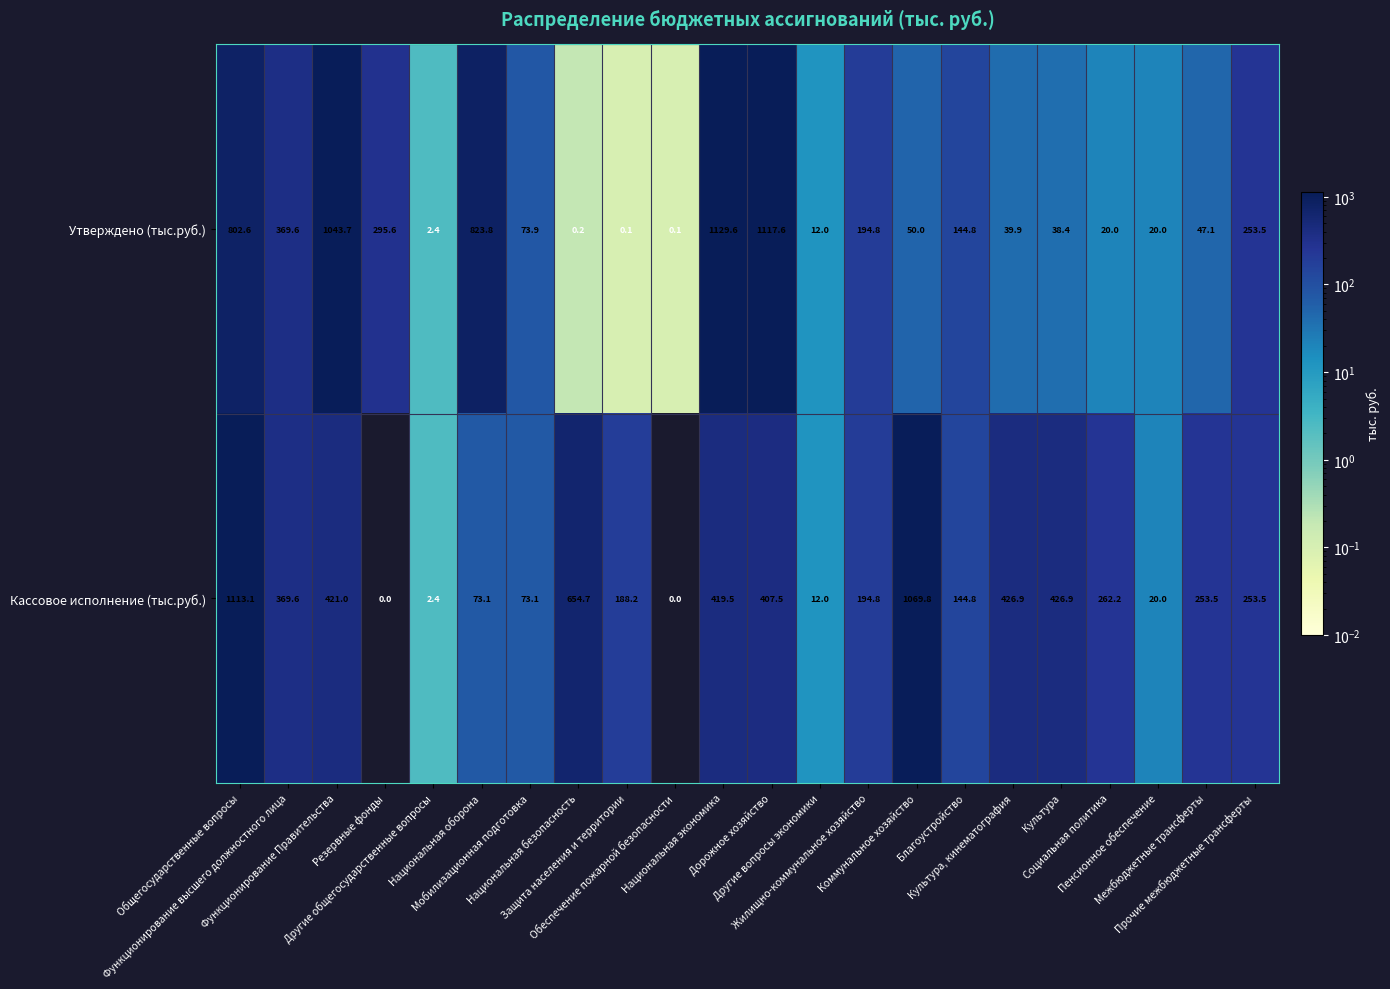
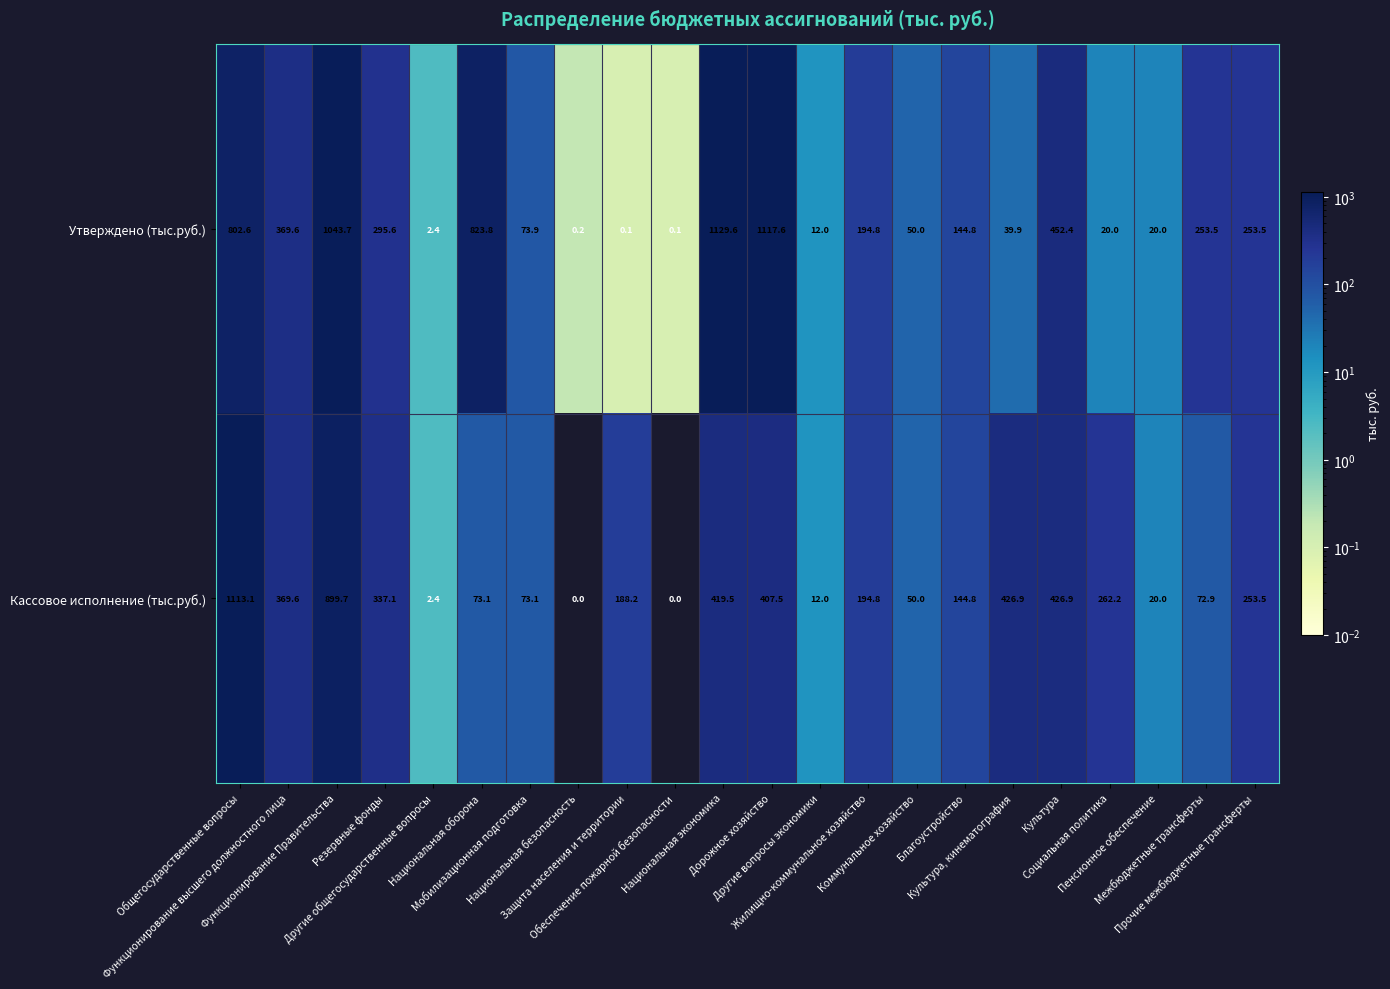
Утверждено (тыс.руб.), Культура: 38.4 -> 452.4
Утверждено (тыс.руб.), Межбюджетные трансферты: 47.1 -> 253.5
Кассовое исполнение (тыс.руб.), Функционирование Правительства: 421.0 -> 899.7
Кассовое исполнение (тыс.руб.), Резервные фонды: 0.0 -> 337.1
Кассовое исполнение (тыс.руб.), Национальная безопасность: 654.7 -> 0.0
Кассовое исполнение (тыс.руб.), Коммунальное хозяйство: 1069.8 -> 50.0
Кассовое исполнение (тыс.руб.), Межбюджетные трансферты: 253.5 -> 72.9
